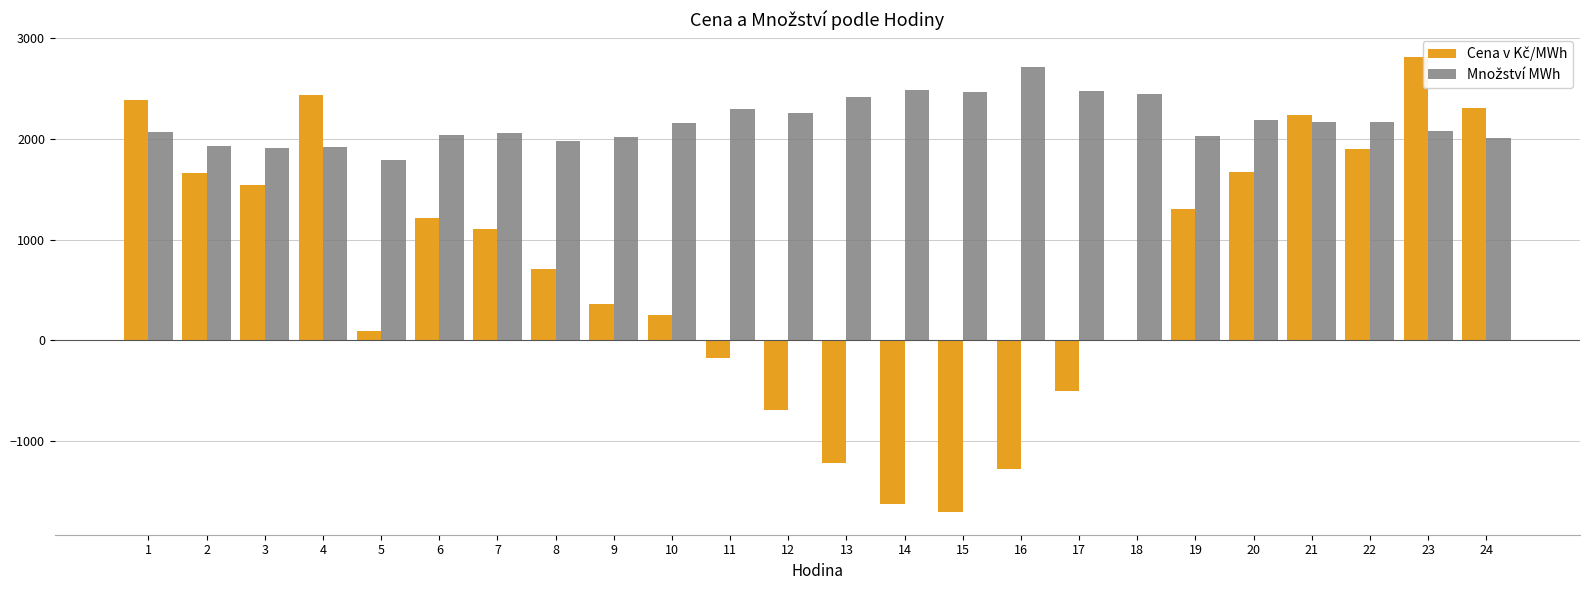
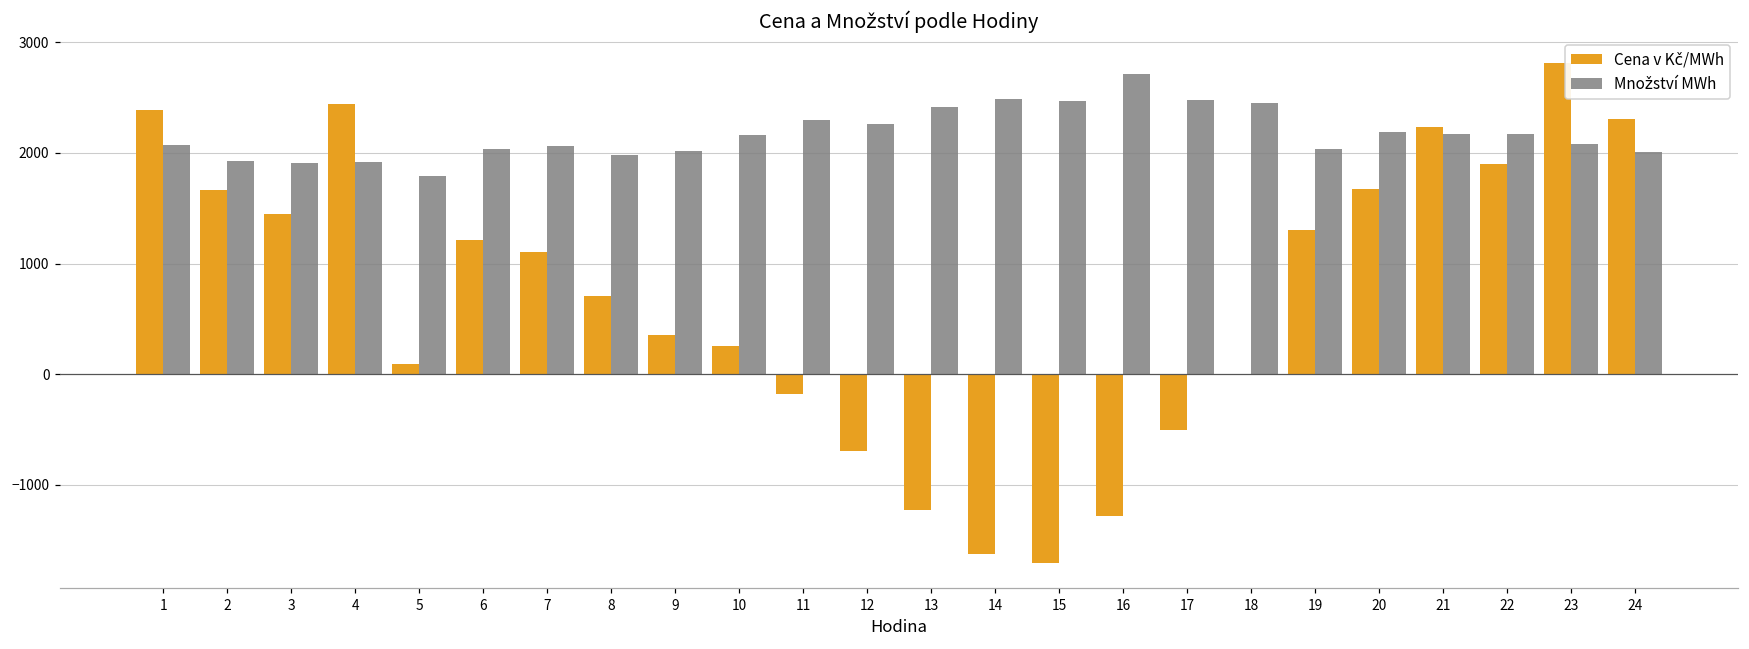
Cena v Kč/MWh, 3: 1540 -> 1450
